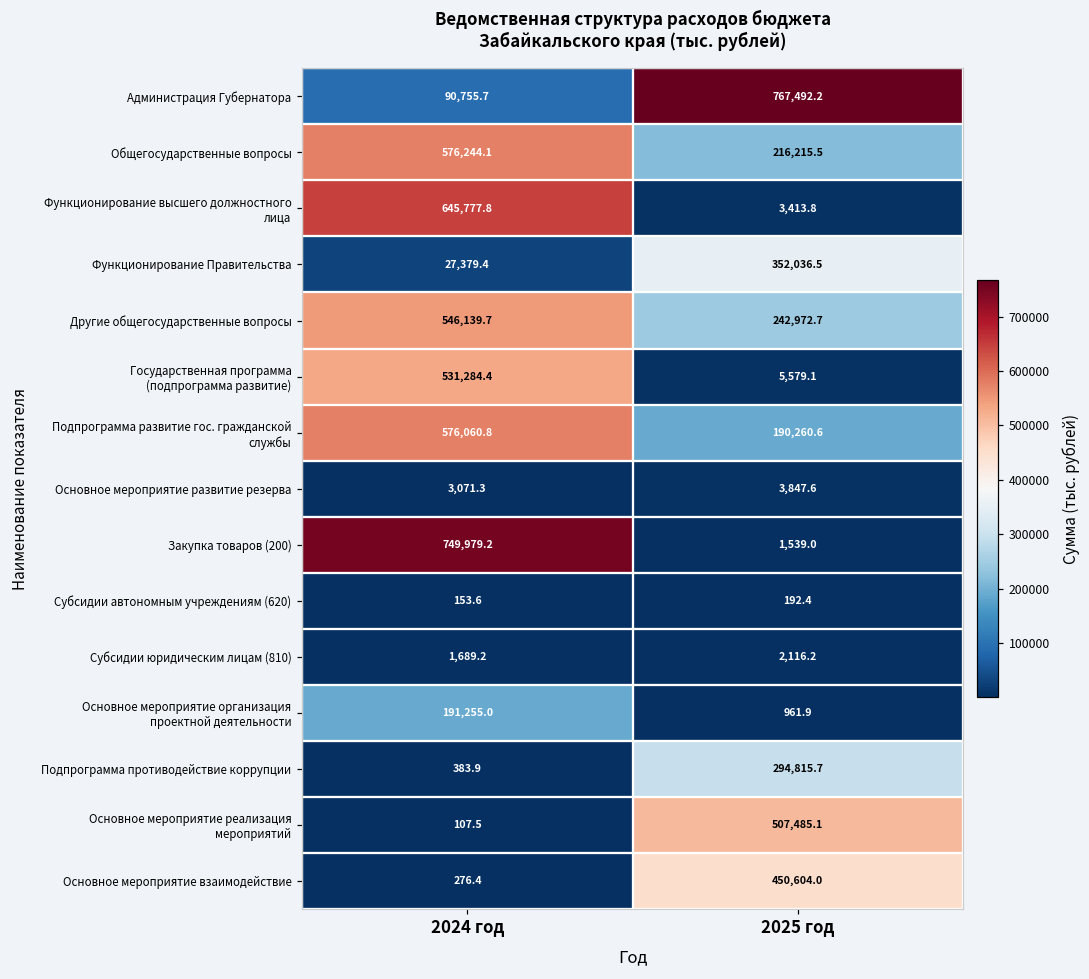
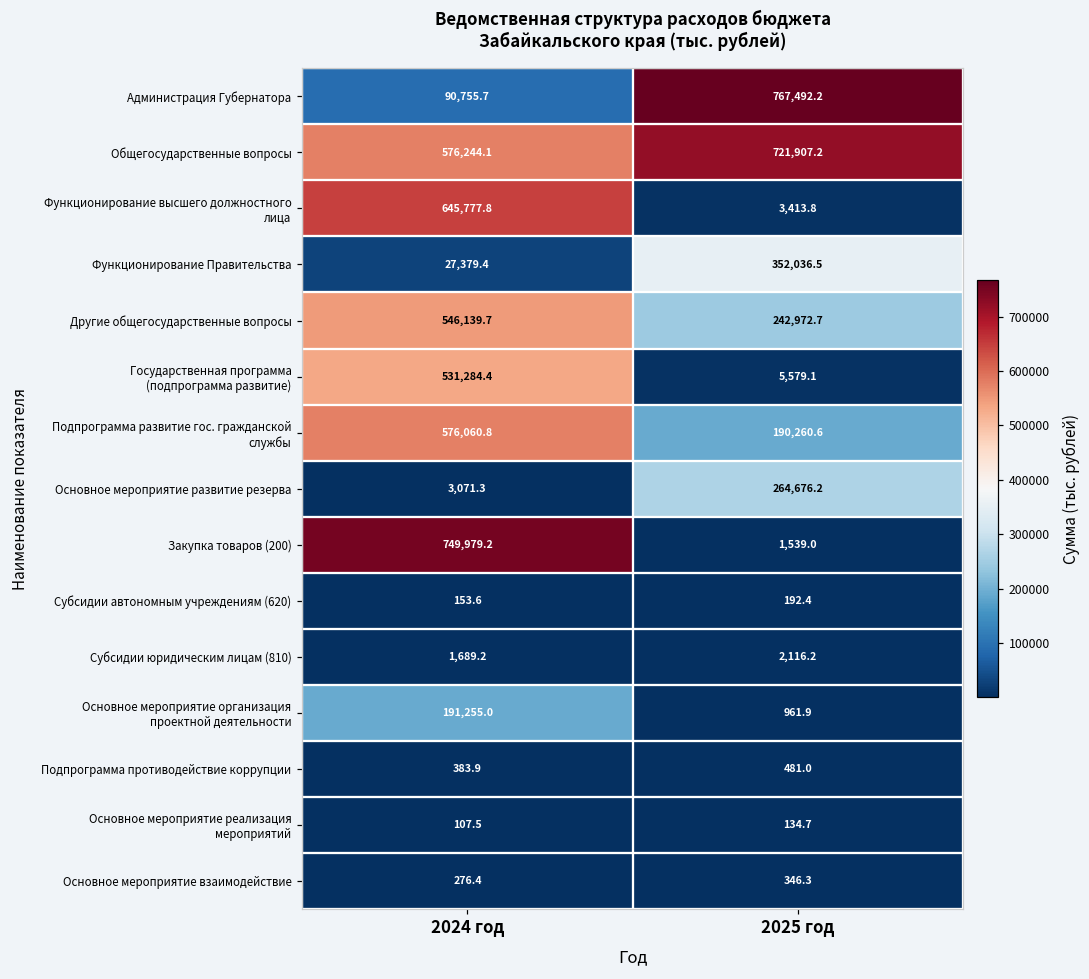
Общегосударственные вопросы, 2025 год: 216,215.5 -> 721,907.2
Основное мероприятие развитие резерва, 2025 год: 3,847.6 -> 264,676.2
Подпрограмма противодействие коррупции, 2025 год: 294,815.7 -> 481.0
Основное мероприятие реализация мероприятий, 2025 год: 507,485.1 -> 134.7
Основное мероприятие взаимодействие, 2025 год: 450,604.0 -> 346.3
